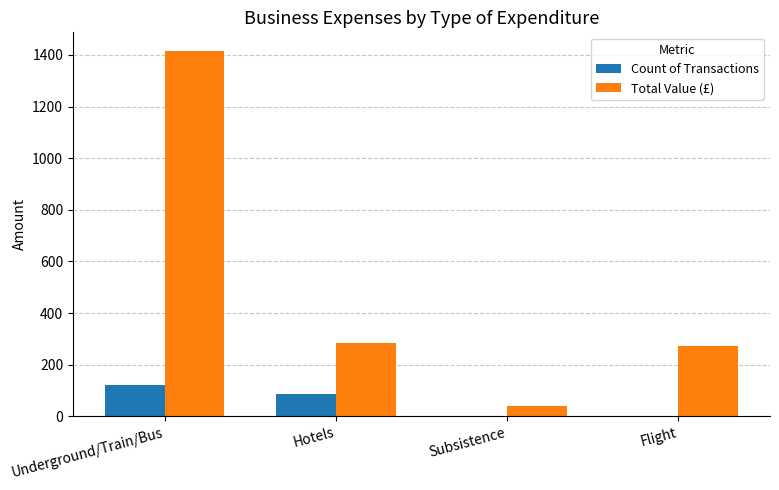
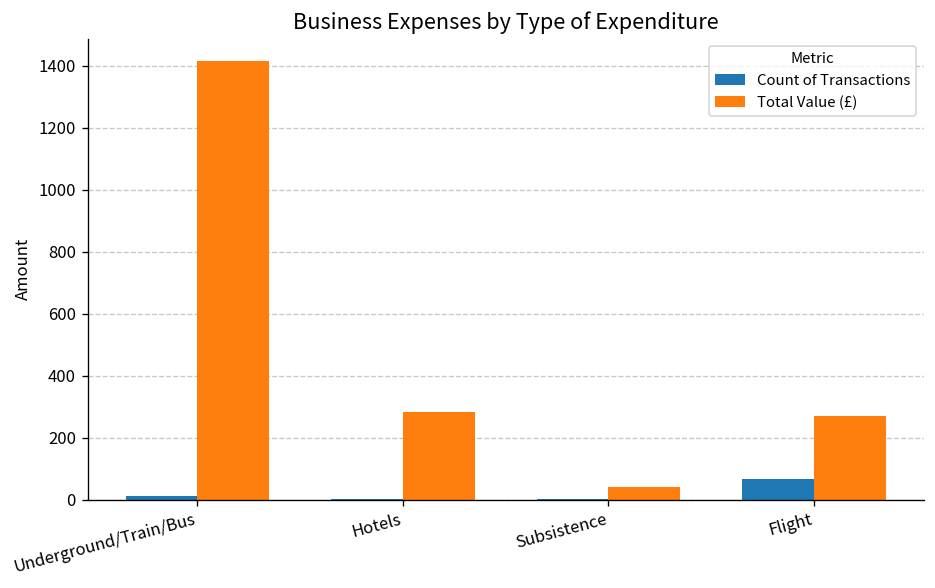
Count of Transactions, Underground/Train/Bus: 120 -> 10
Count of Transactions, Hotels: 90 -> 0
Count of Transactions, Flight: 0 -> 70
